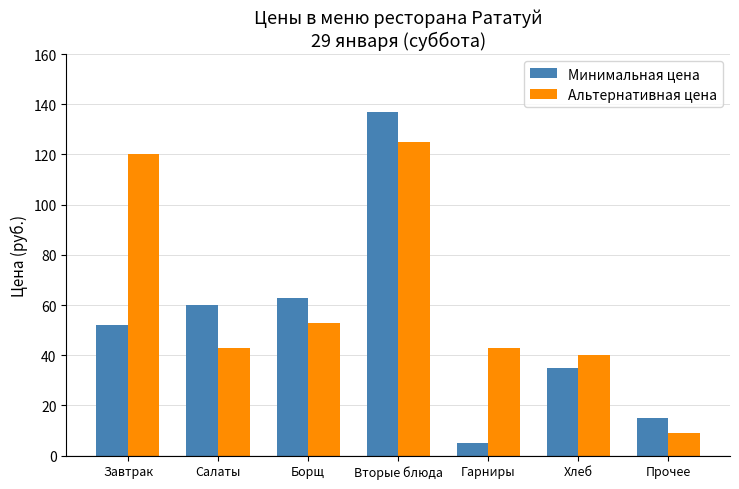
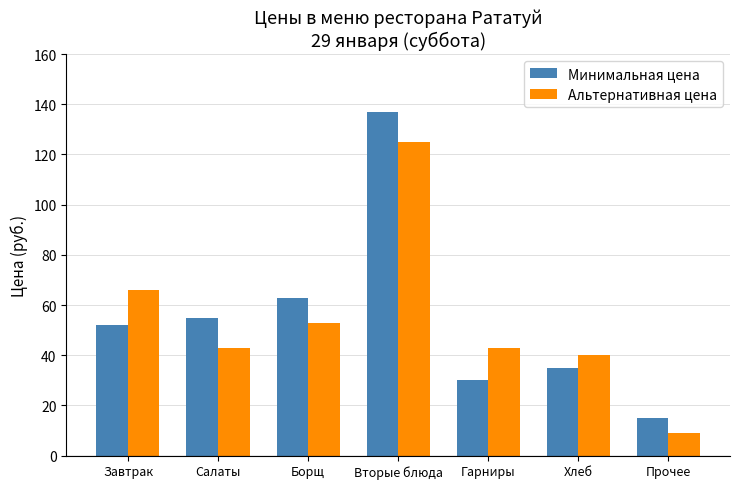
Альтернативная цена, Завтрак: 120 -> 66
Минимальная цена, Салаты: 60 -> 55
Минимальная цена, Гарниры: 5 -> 30
